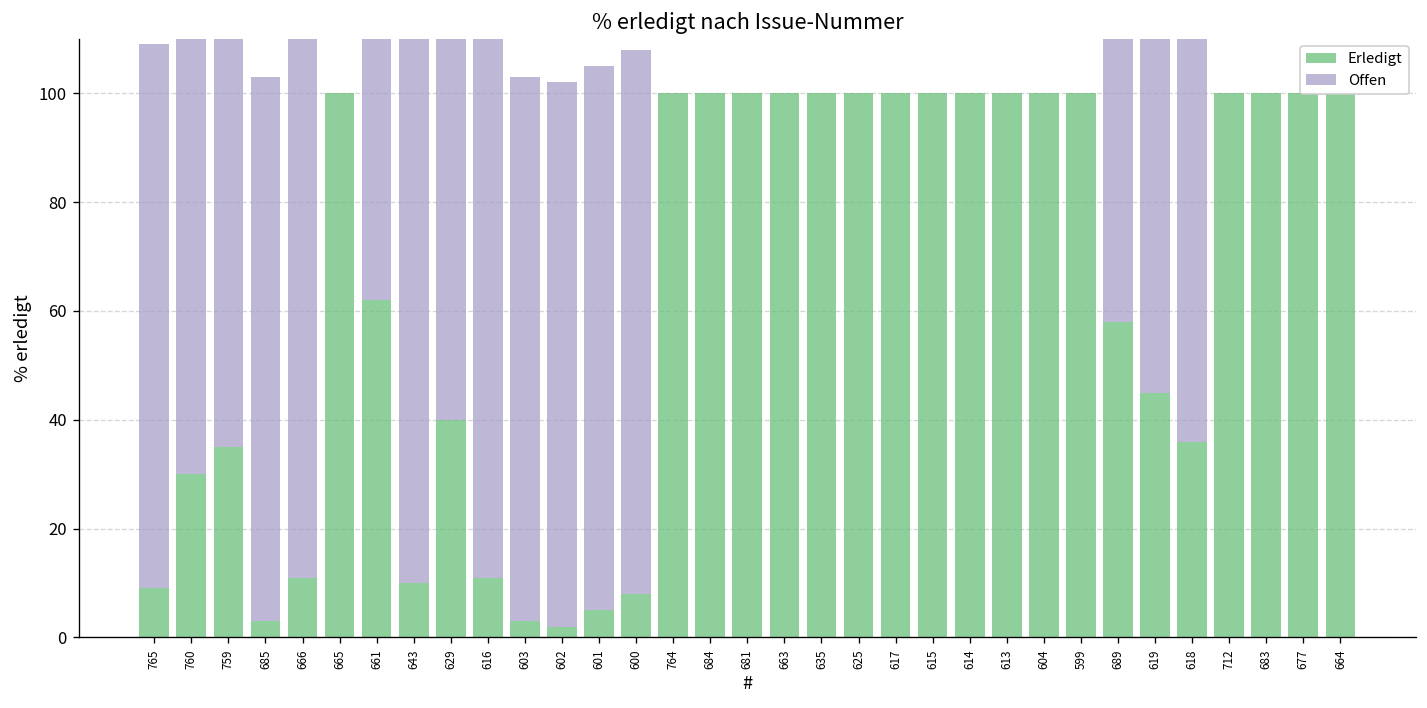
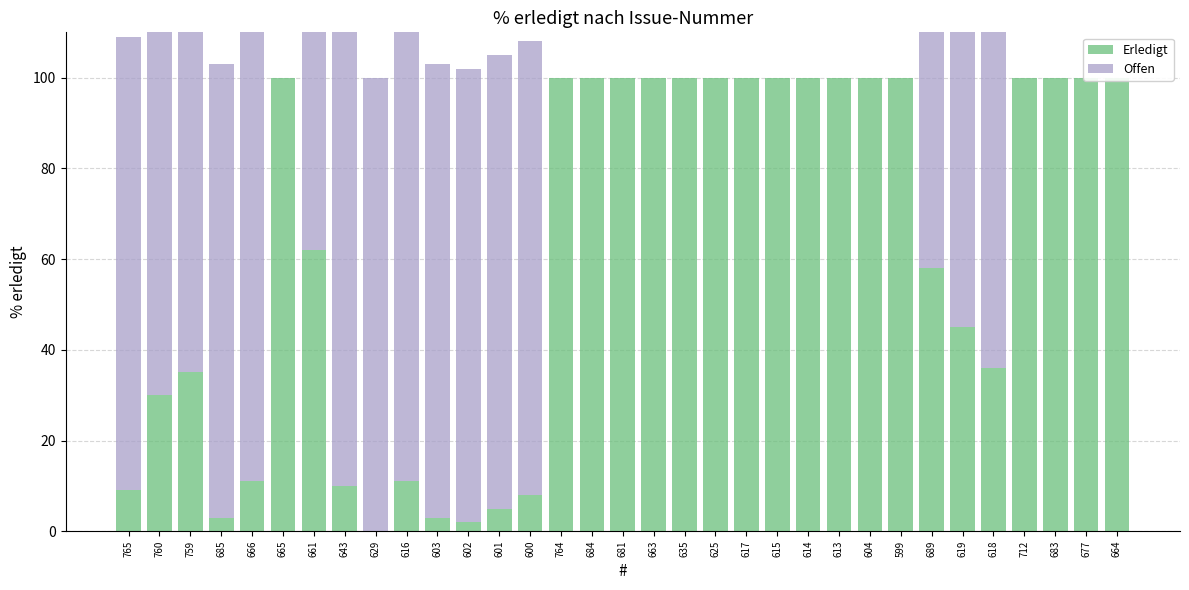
Erledigt, 629: 40 -> 0
